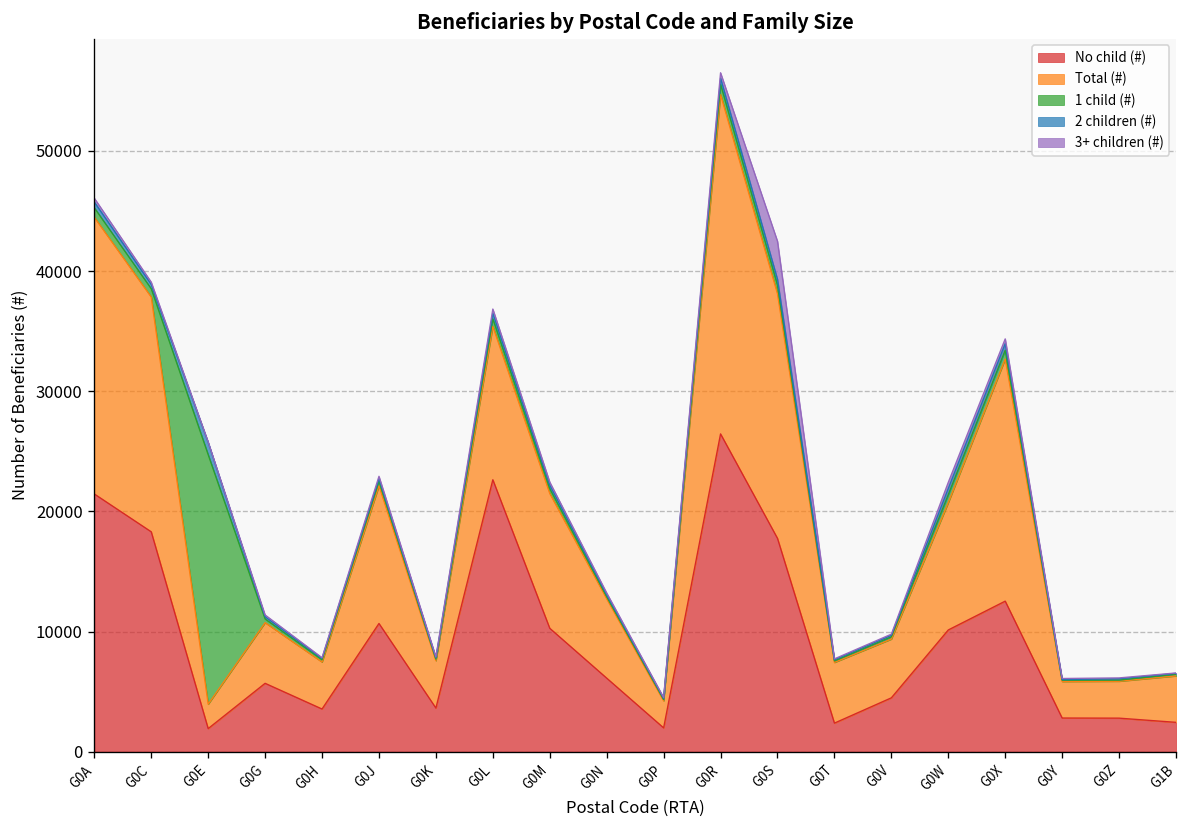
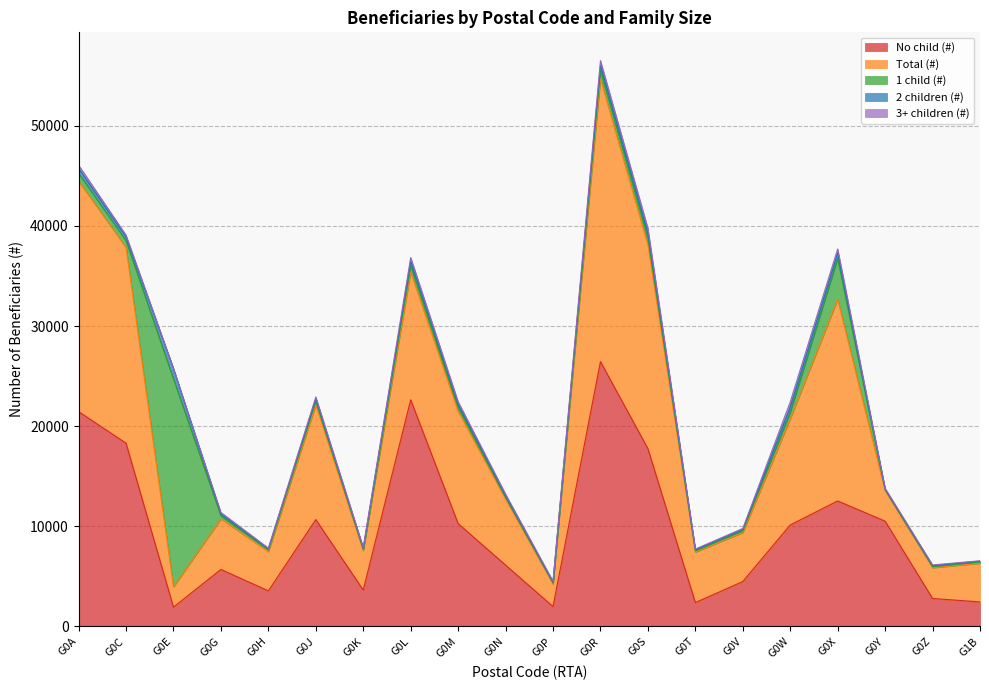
3+ children (#), G0S: 3200 -> 500
1 child (#), G0X: 700 -> 4100
No child (#), G0Y: 2800 -> 10500
